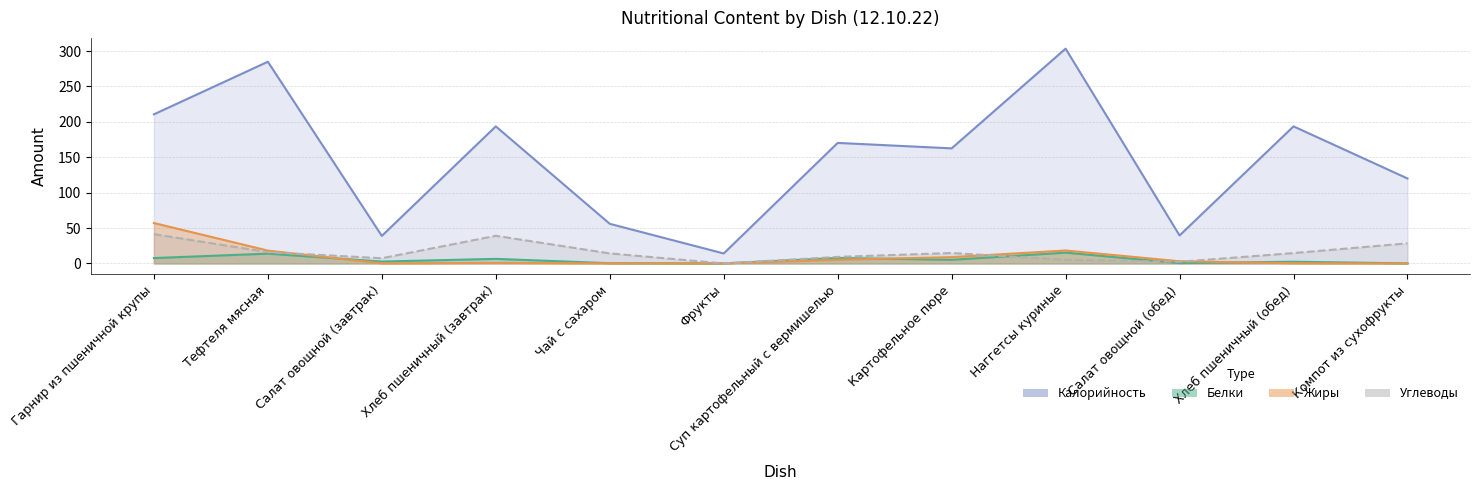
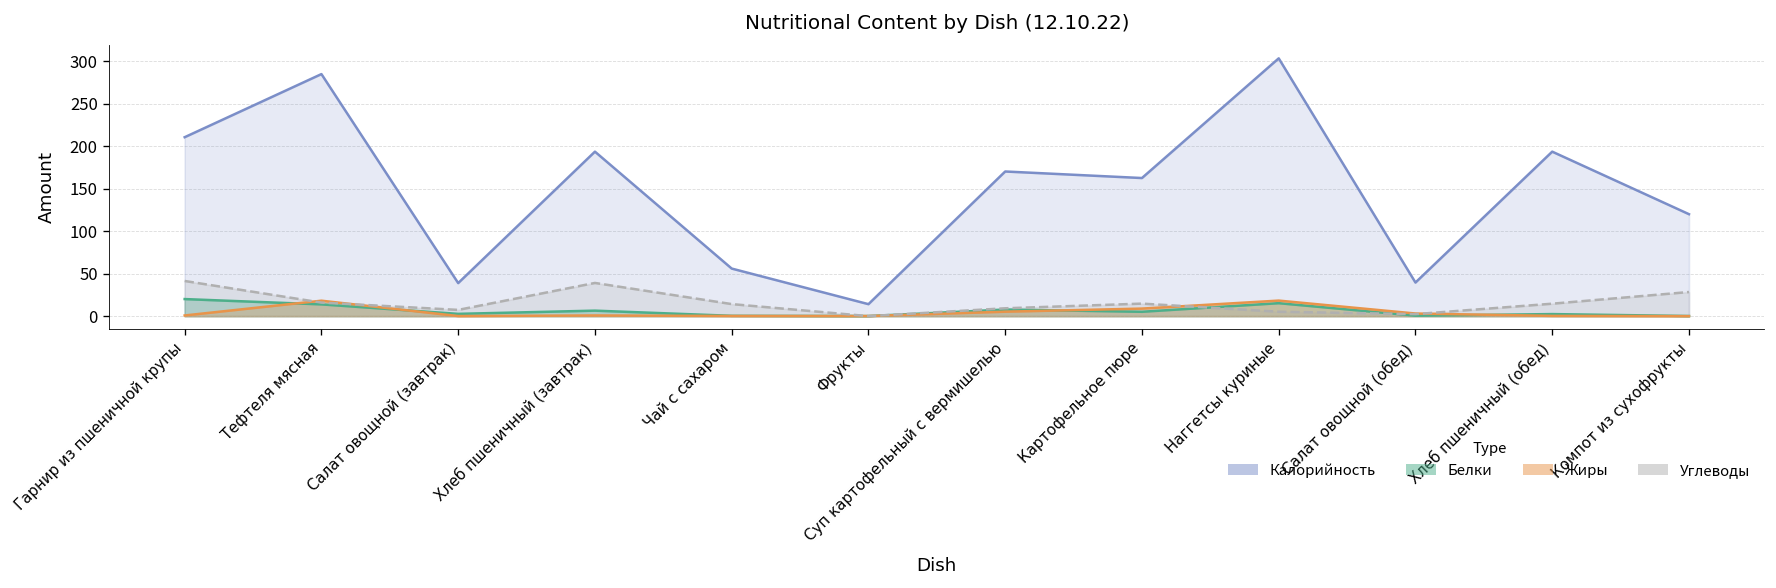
Белки, Гарнир из пшеничной крупы: 10 -> 20
Жиры, Гарнир из пшеничной крупы: 60 -> 0
